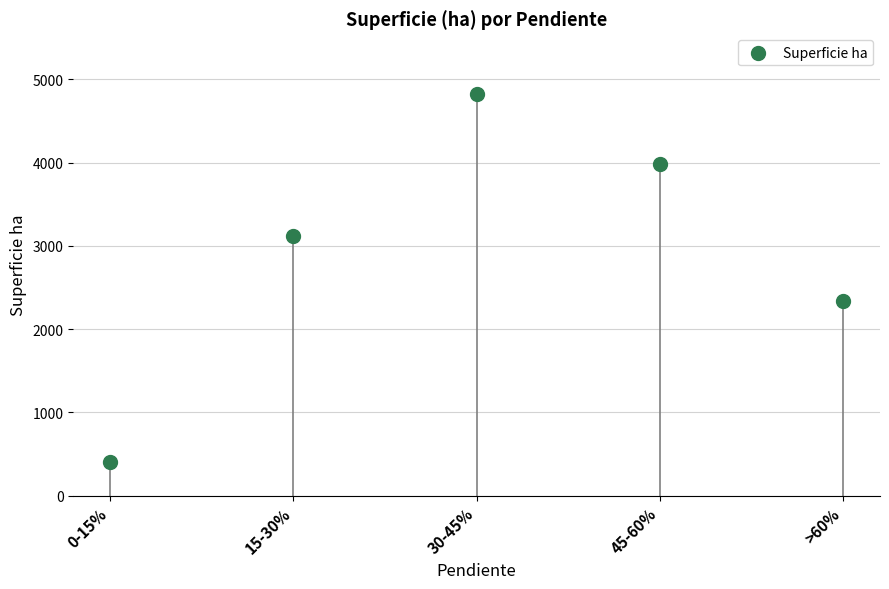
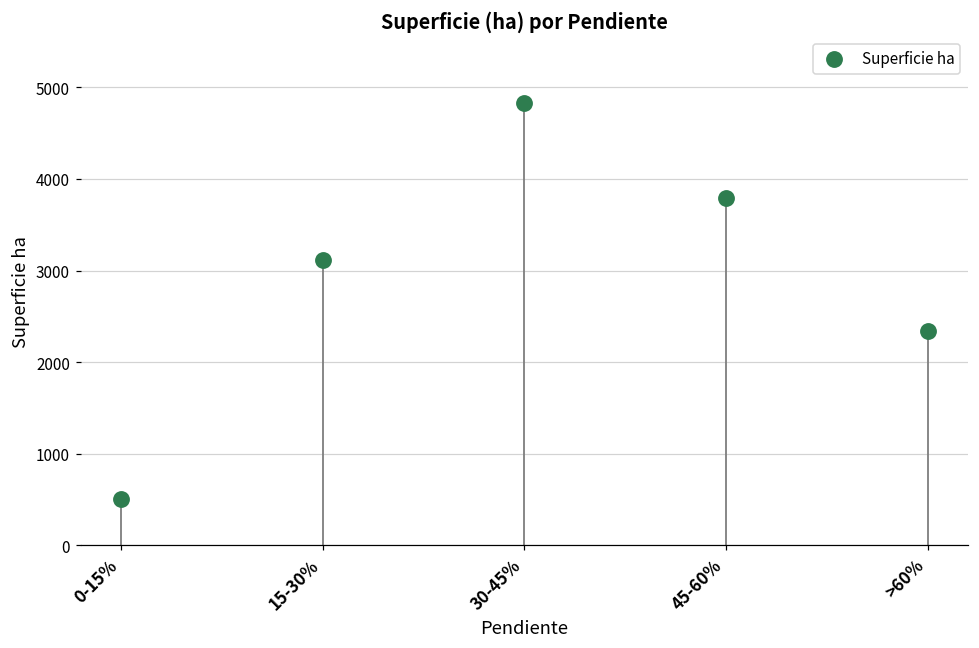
Superficie ha, 0-15%: 400 -> 500
Superficie ha, 45-60%: 4000 -> 3800
